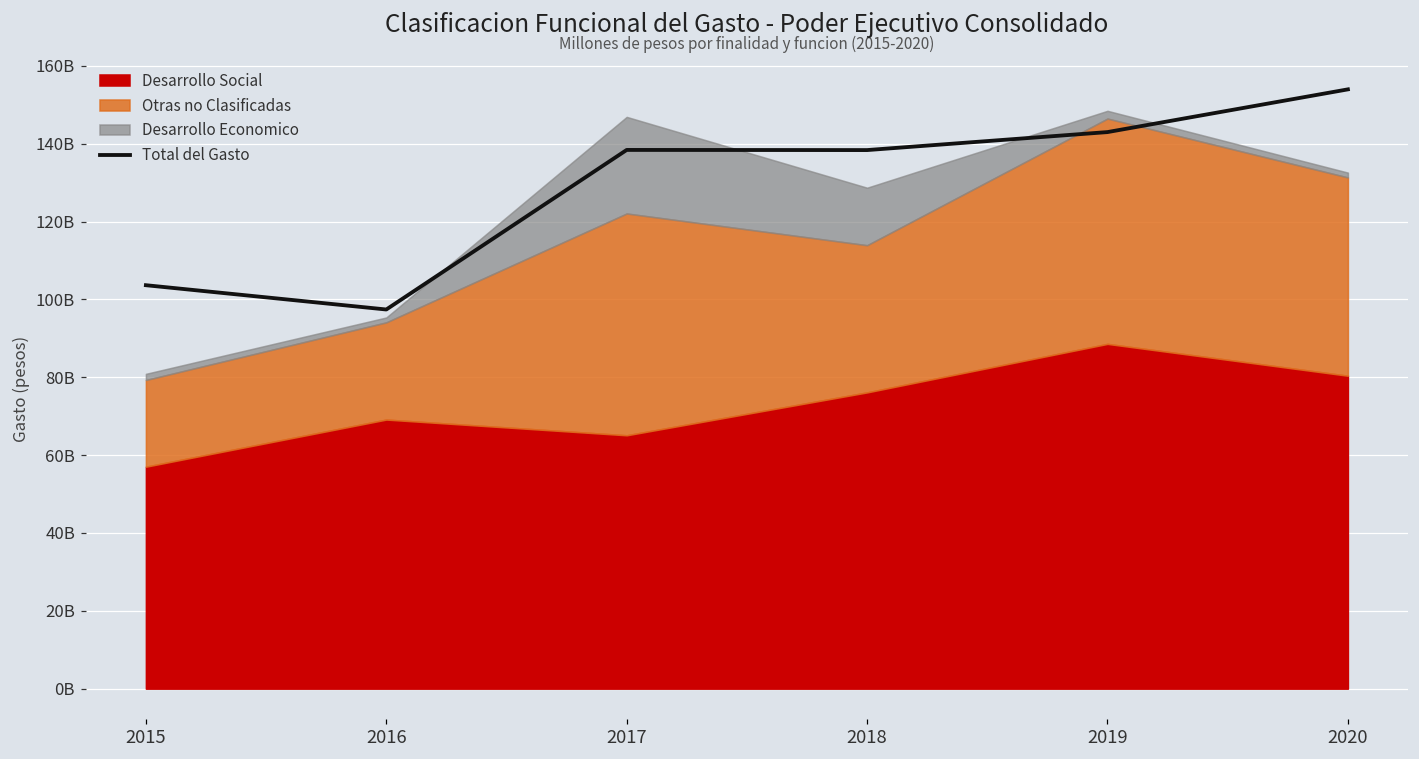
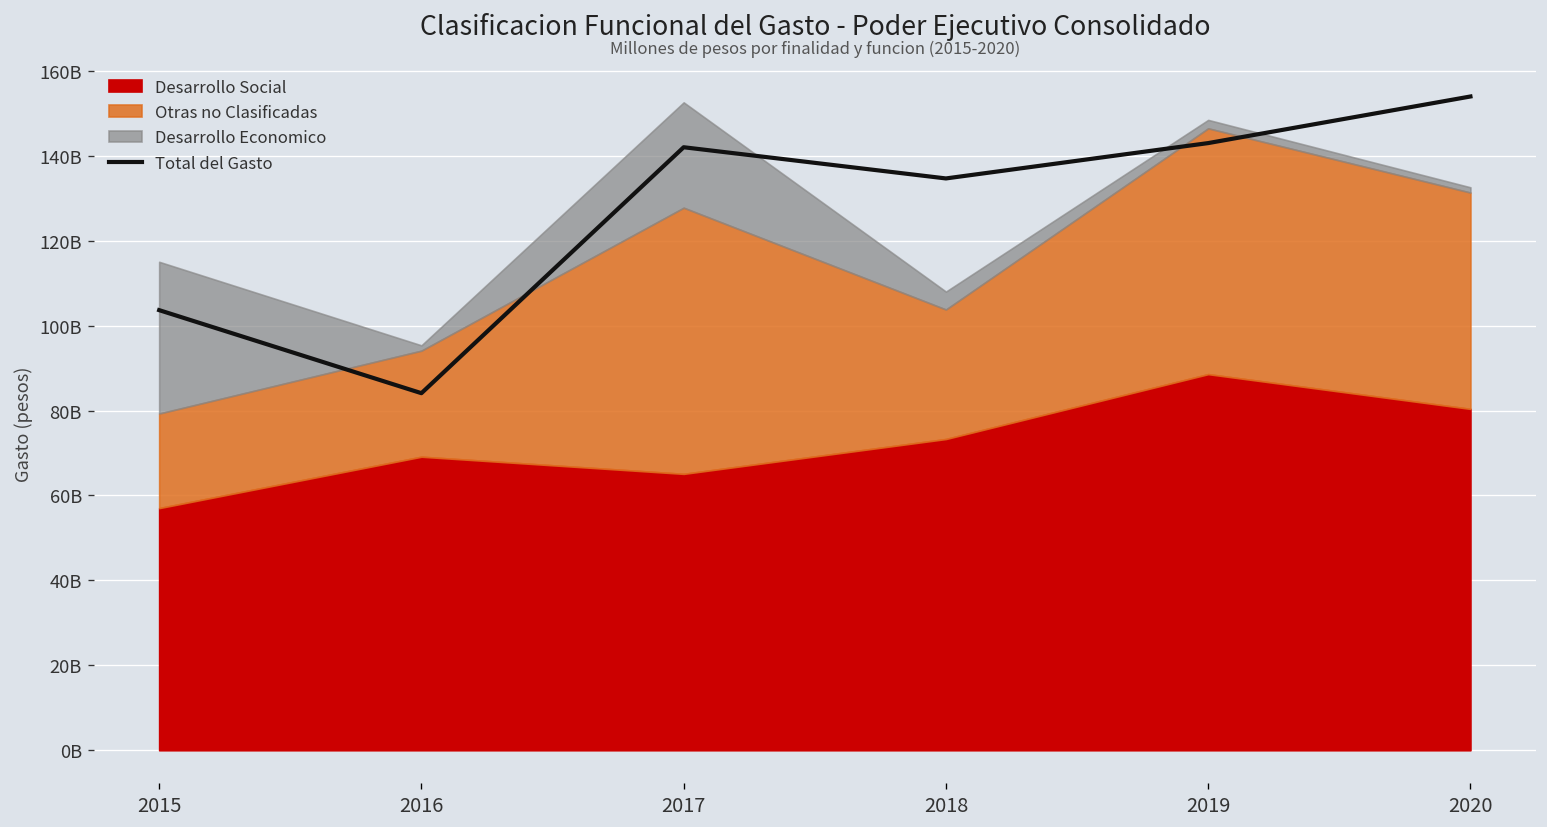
Desarrollo Economico, 2015: 2000000000 -> 36000000000
Total del Gasto, 2016: 97000000000 -> 84000000000
Total del Gasto, 2017: 138000000000 -> 142000000000
Otras no Clasificadas, 2017: 57000000000 -> 63000000000
Total del Gasto, 2018: 138000000000 -> 135000000000
Desarrollo Social, 2018: 76000000000 -> 73000000000
Otras no Clasificadas, 2018: 38000000000 -> 30000000000
Desarrollo Economico, 2018: 15000000000 -> 4000000000
